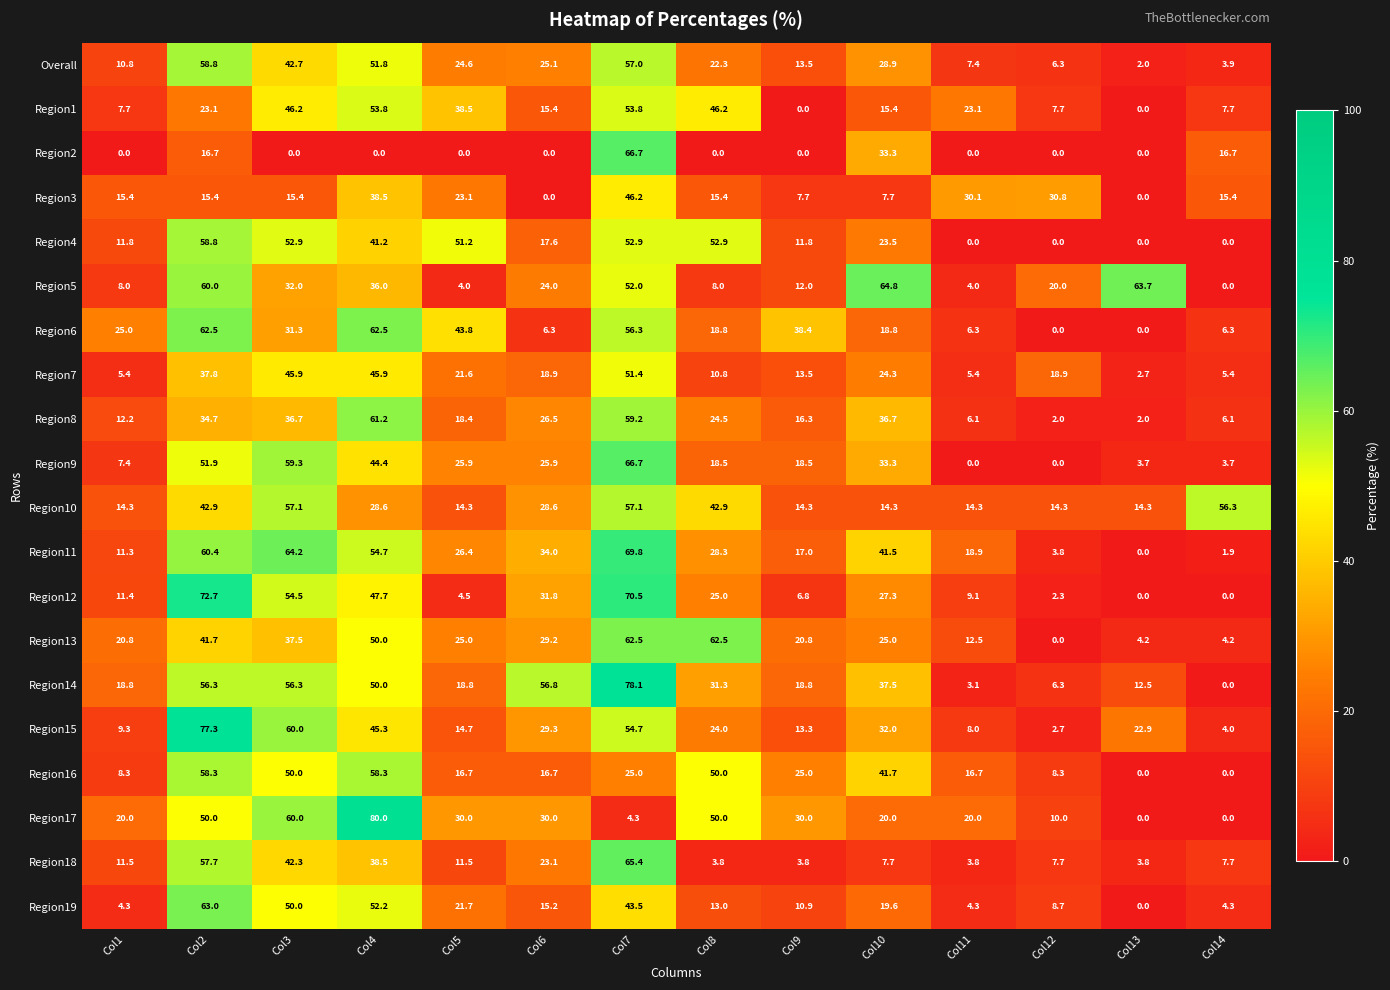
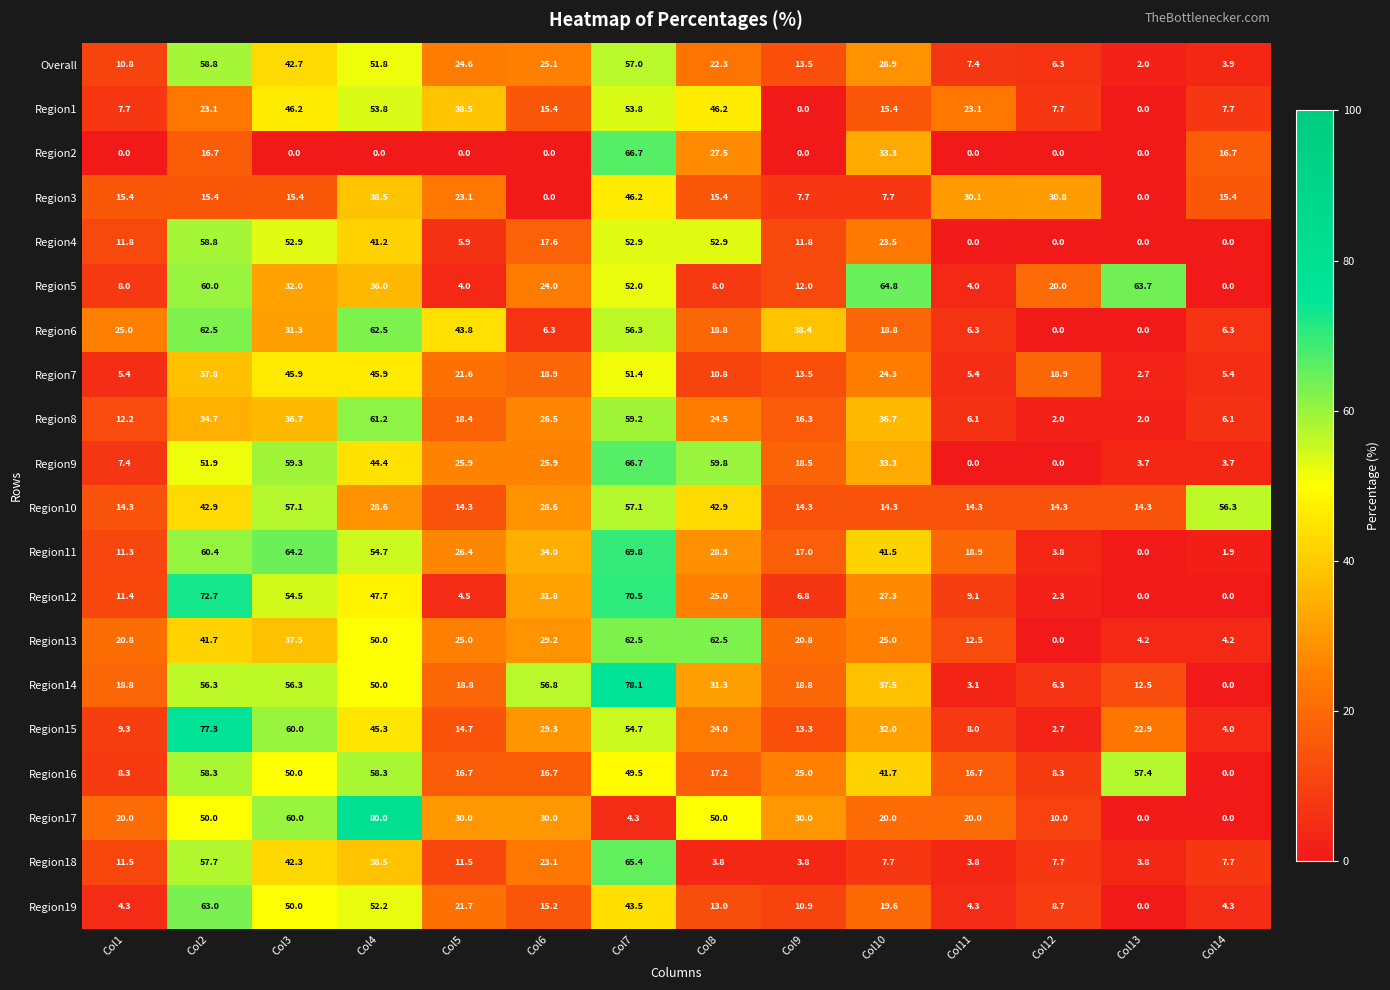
Region2, Col8: 0.0 -> 27.5
Region4, Col5: 51.2 -> 5.9
Region9, Col8: 18.5 -> 59.8
Region16, Col7: 25.0 -> 49.5
Region16, Col8: 50.0 -> 17.2
Region16, Col13: 0.0 -> 57.4
